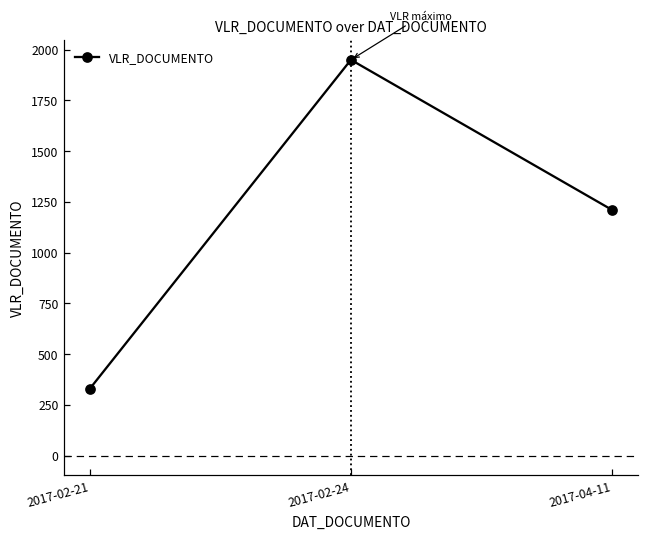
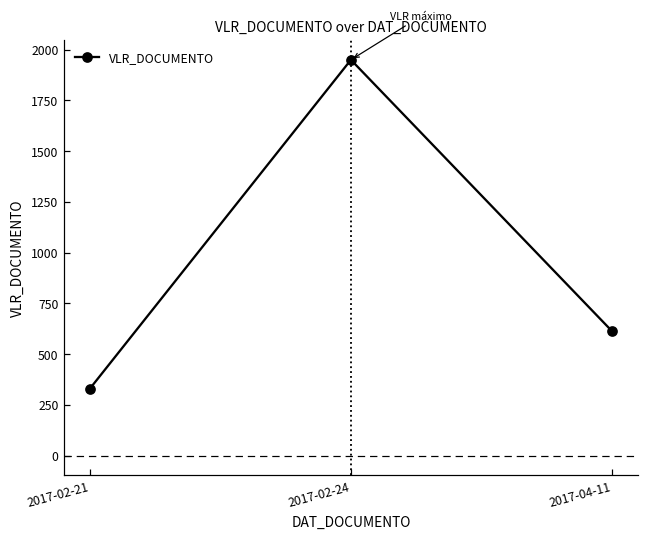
2017-04-11: 1210 -> 610
